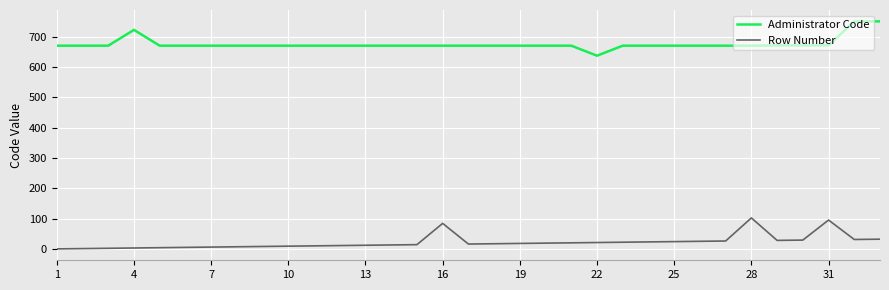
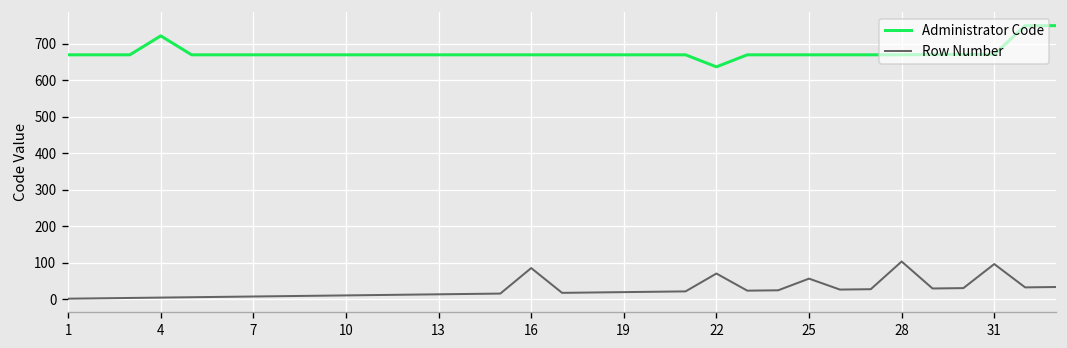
Row Number, 22: 20 -> 70
Row Number, 25: 30 -> 60
